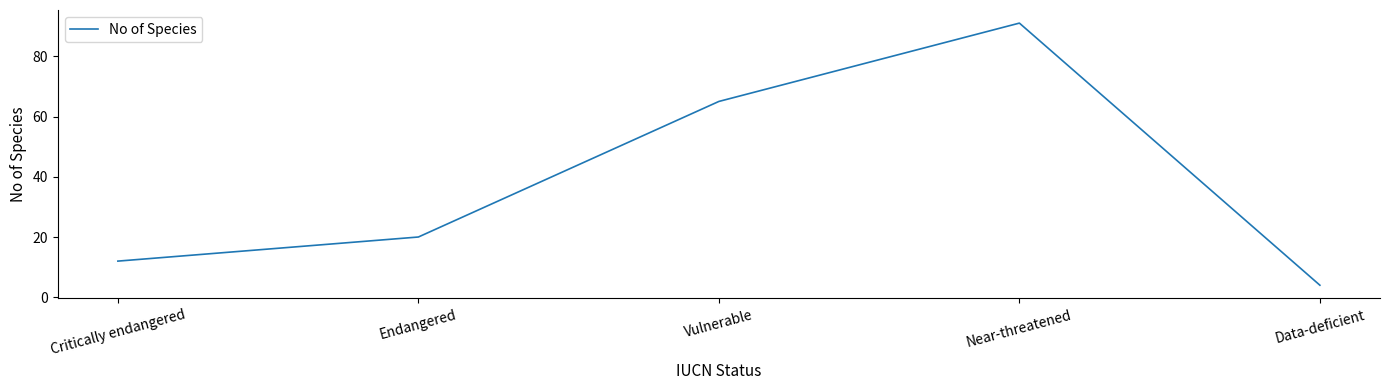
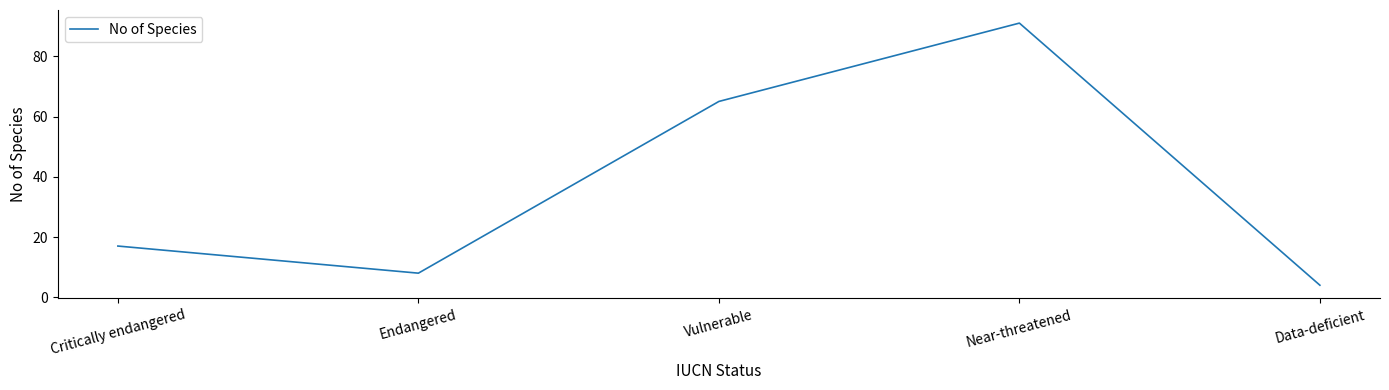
Critically endangered: 12 -> 17
Endangered: 20 -> 8
